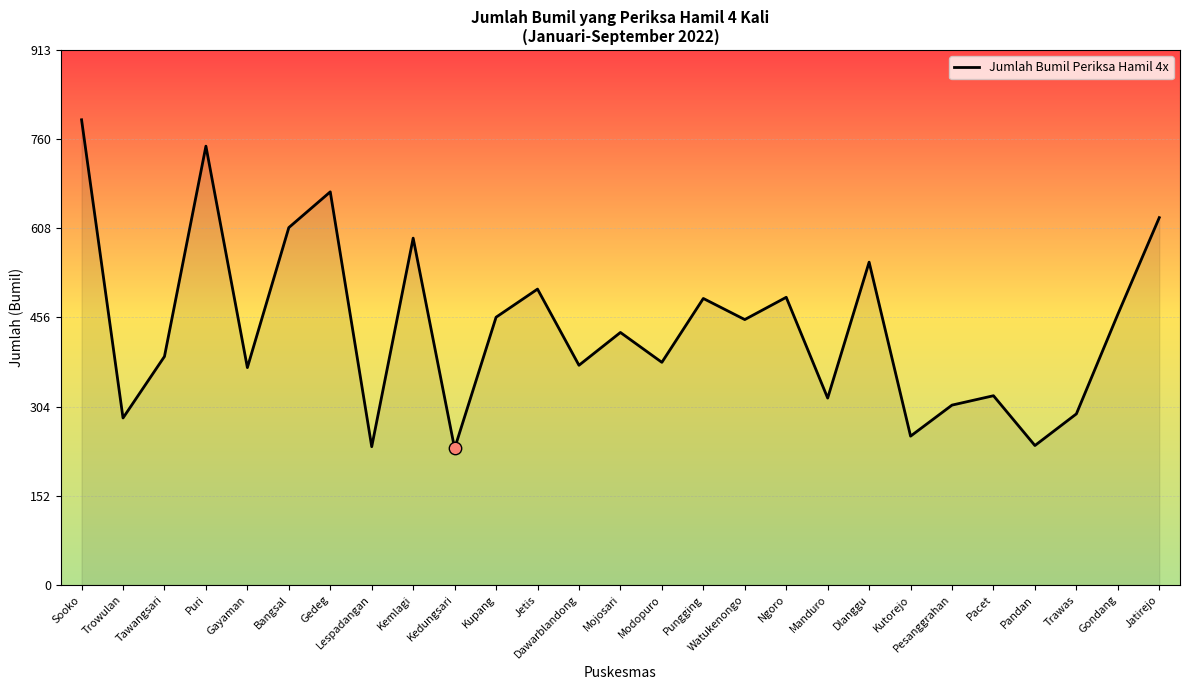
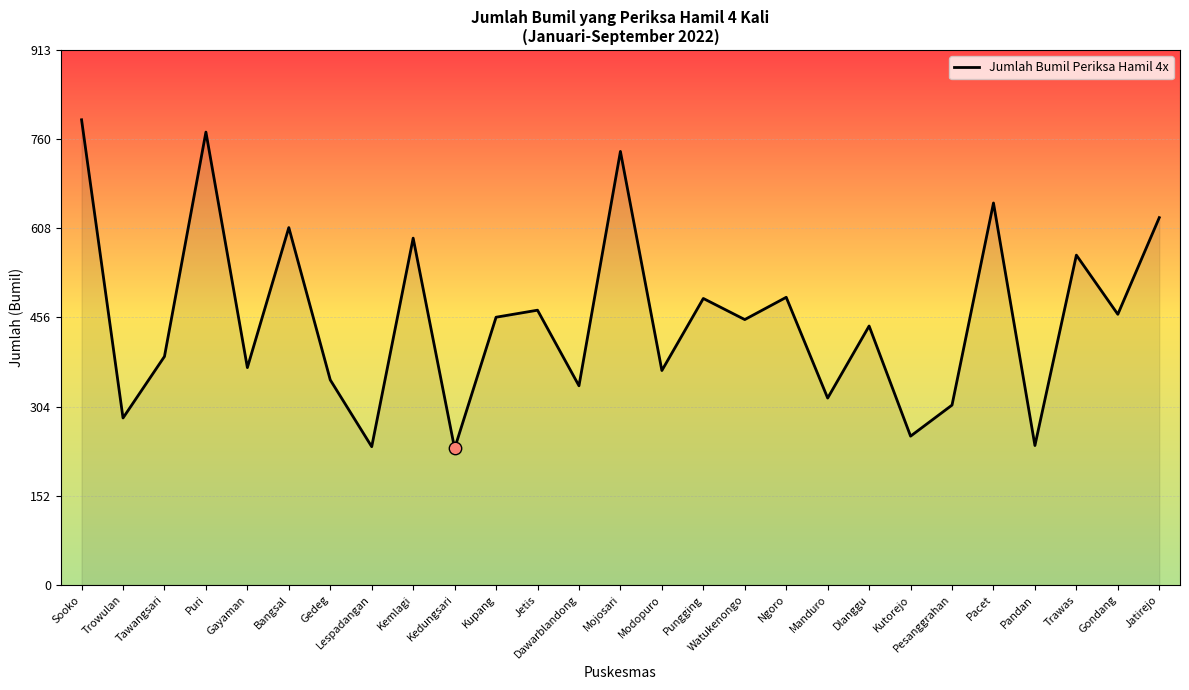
Jumlah Bumil Periksa Hamil 4x, Puri: 750 -> 770
Jumlah Bumil Periksa Hamil 4x, Gedeg: 670 -> 350
Jumlah Bumil Periksa Hamil 4x, Jetis: 510 -> 470
Jumlah Bumil Periksa Hamil 4x, Dawarblandong: 380 -> 340
Jumlah Bumil Periksa Hamil 4x, Mojosari: 430 -> 740
Jumlah Bumil Periksa Hamil 4x, Modopuro: 380 -> 370
Jumlah Bumil Periksa Hamil 4x, Dlanggu: 550 -> 440
Jumlah Bumil Periksa Hamil 4x, Pacet: 320 -> 650
Jumlah Bumil Periksa Hamil 4x, Trawas: 290 -> 560
